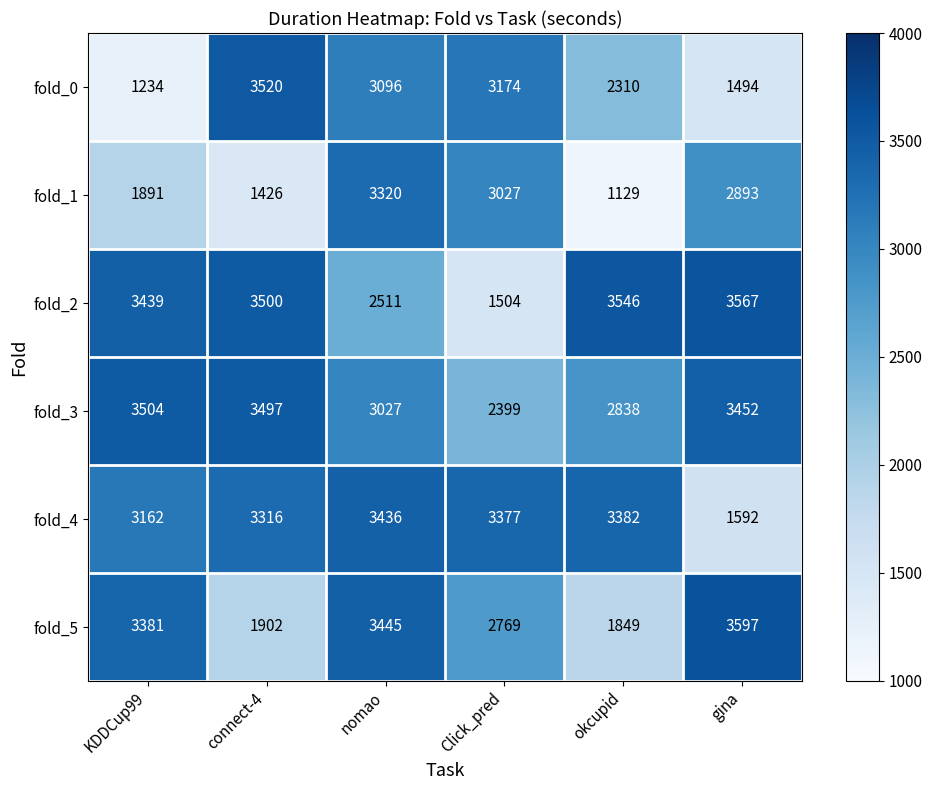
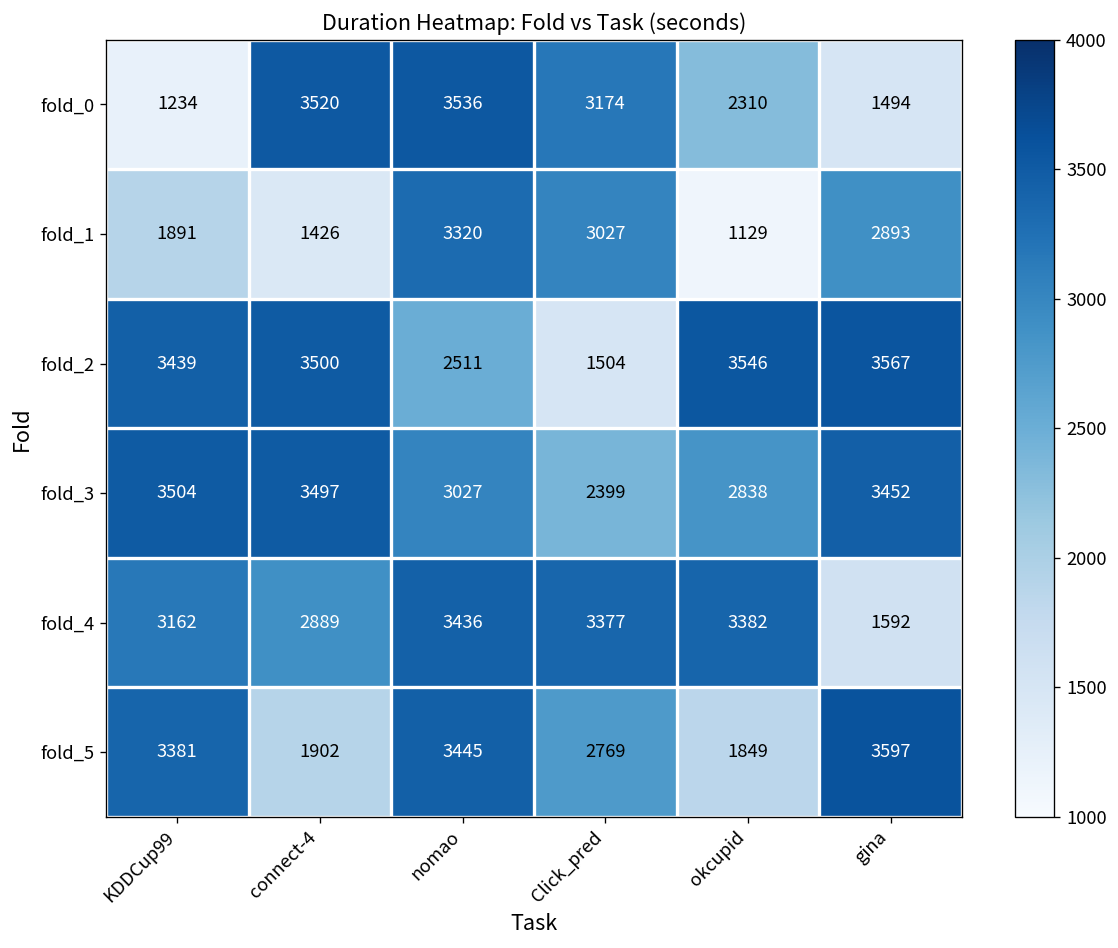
fold_0, nomao: 3096 -> 3536
fold_4, connect-4: 3316 -> 2889
